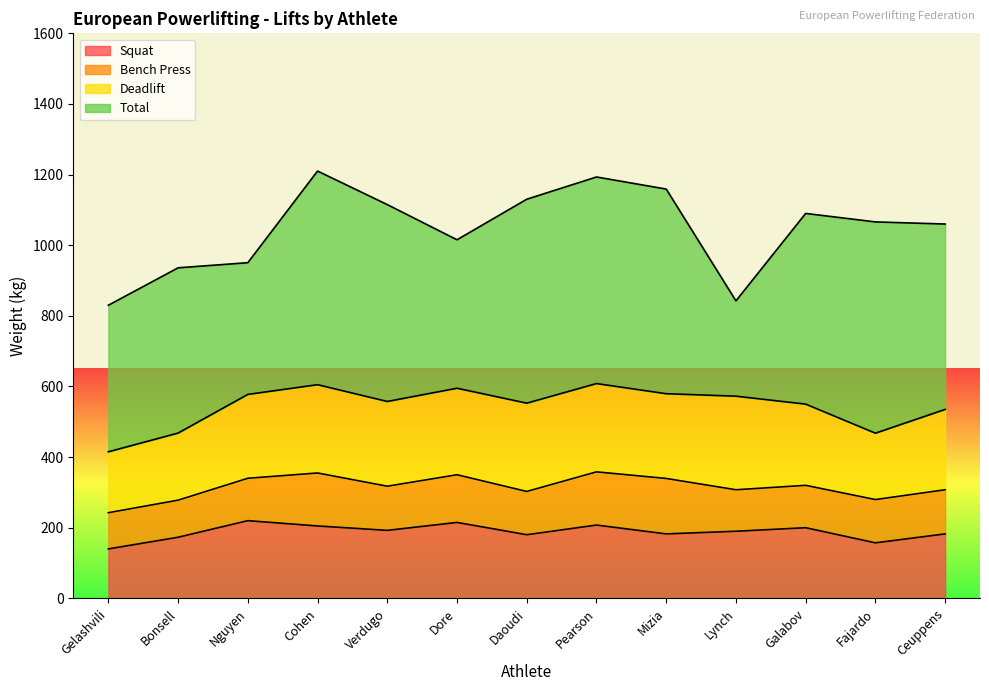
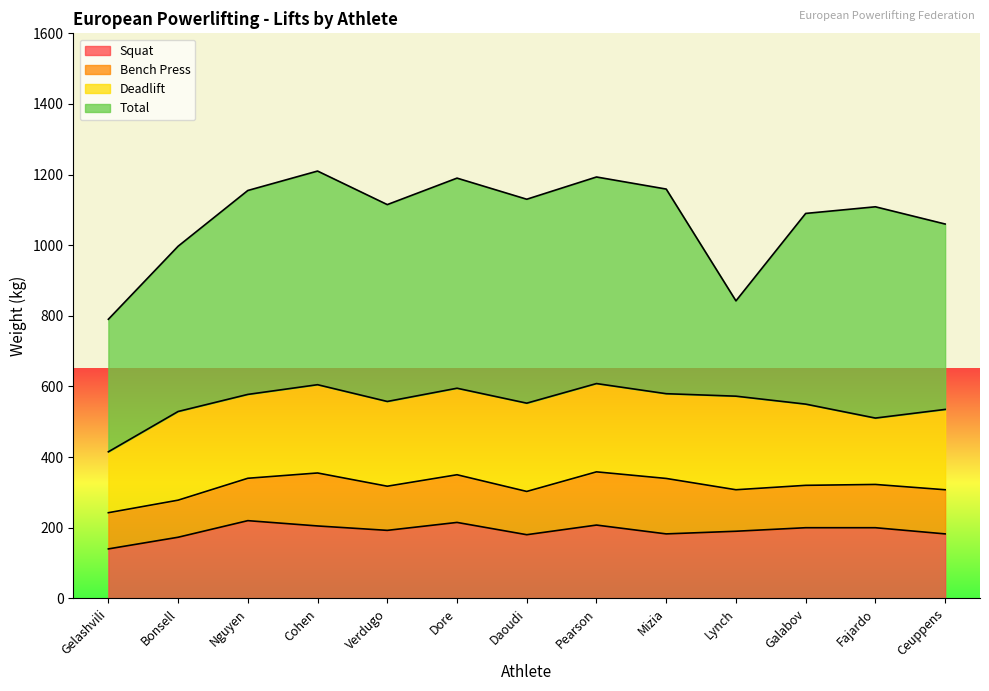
Total, Gelashvili: 420 -> 380
Deadlift, Bonsell: 190 -> 250
Total, Nguyen: 370 -> 580
Total, Dore: 420 -> 600
Squat, Fajardo: 160 -> 200
